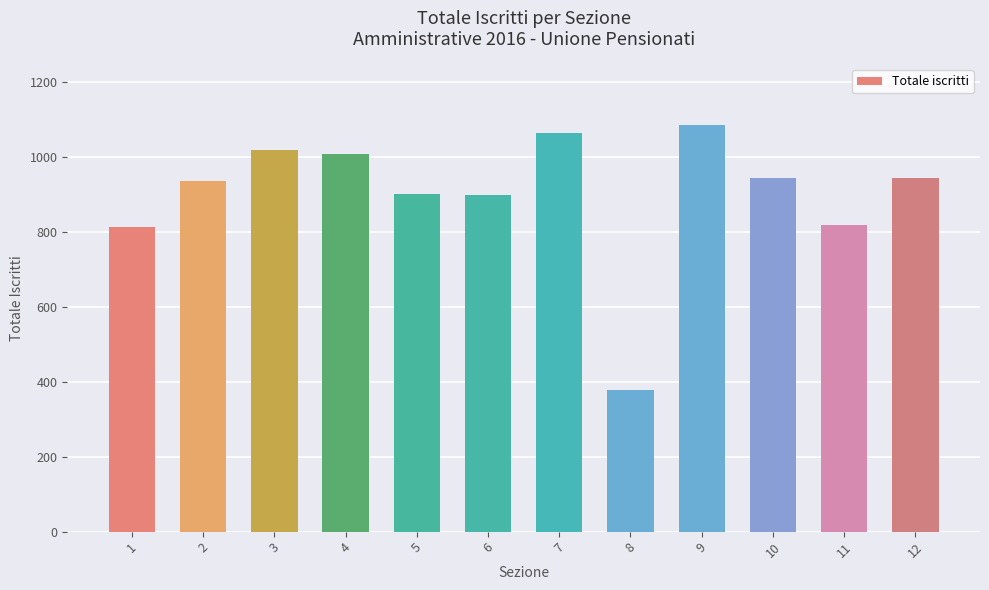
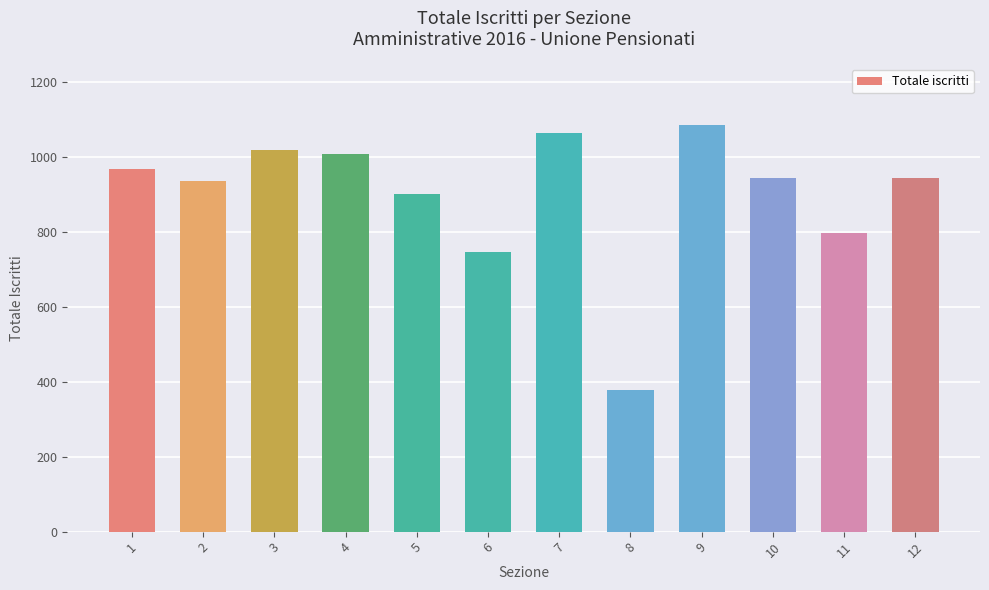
1: 810 -> 970
6: 900 -> 750
11: 820 -> 800
